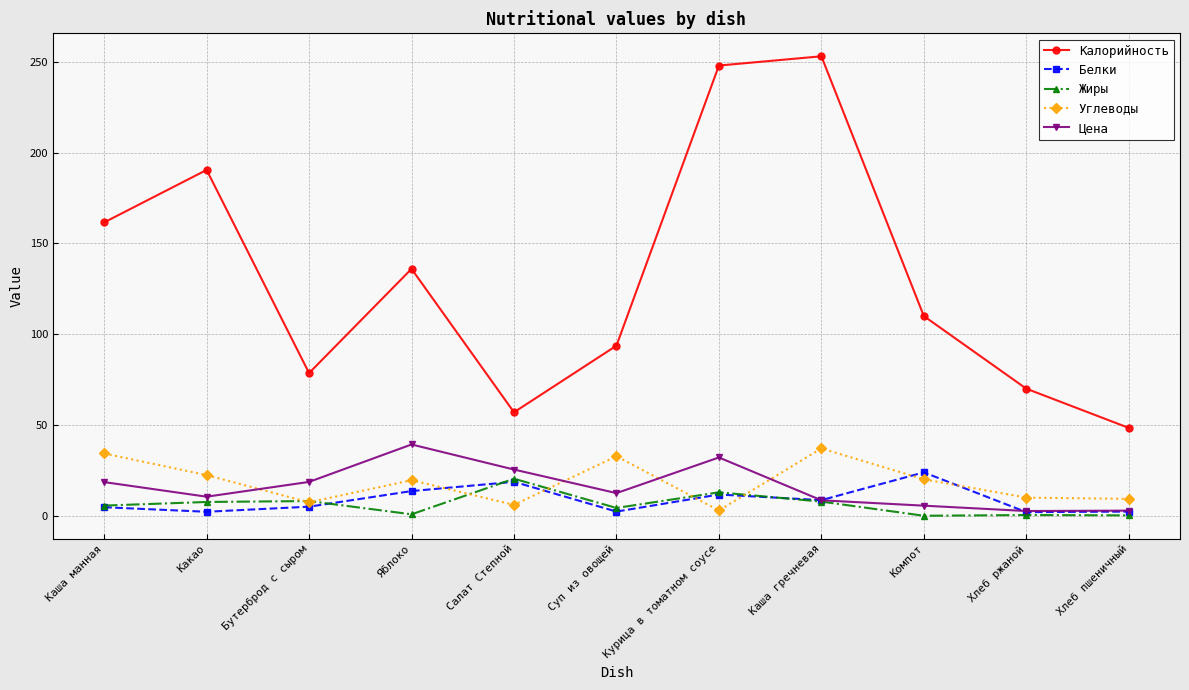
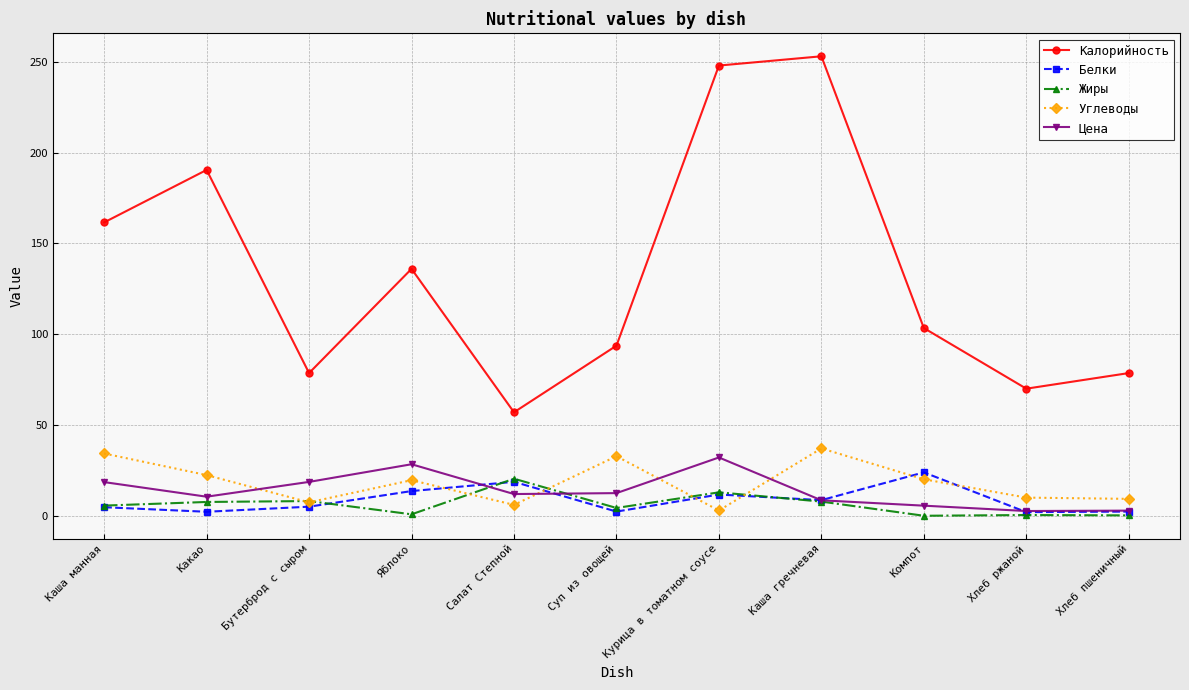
Цена, Яблоко: 39 -> 28
Цена, Салат Степной: 25 -> 12
Калорийность, Компот: 110 -> 103
Калорийность, Хлеб пшеничный: 48 -> 79
